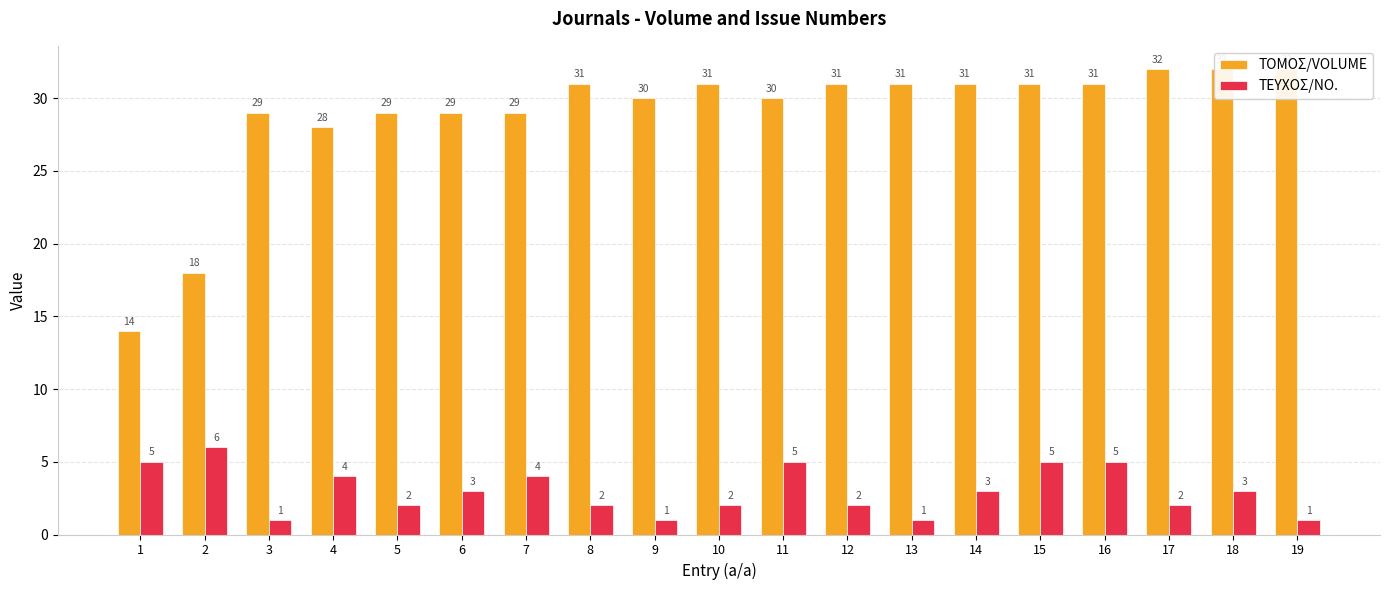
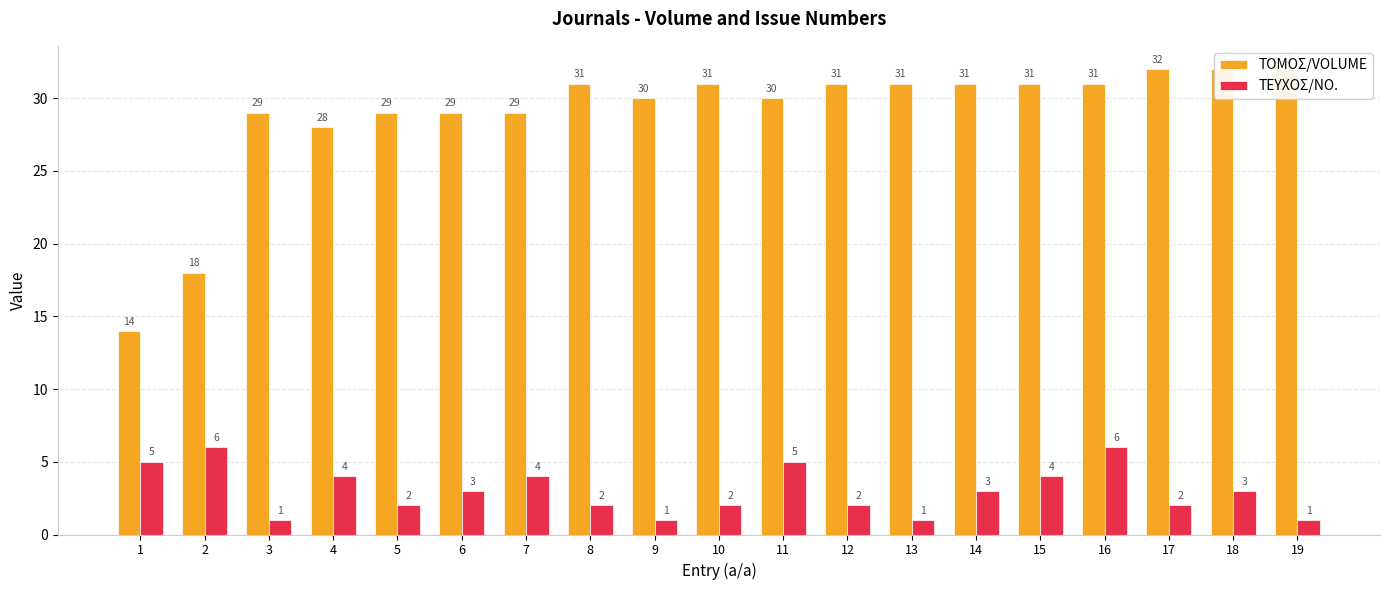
ΤΕΥΧΟΣ/ΝΟ., 15: 5 -> 4
ΤΕΥΧΟΣ/ΝΟ., 16: 5 -> 6
